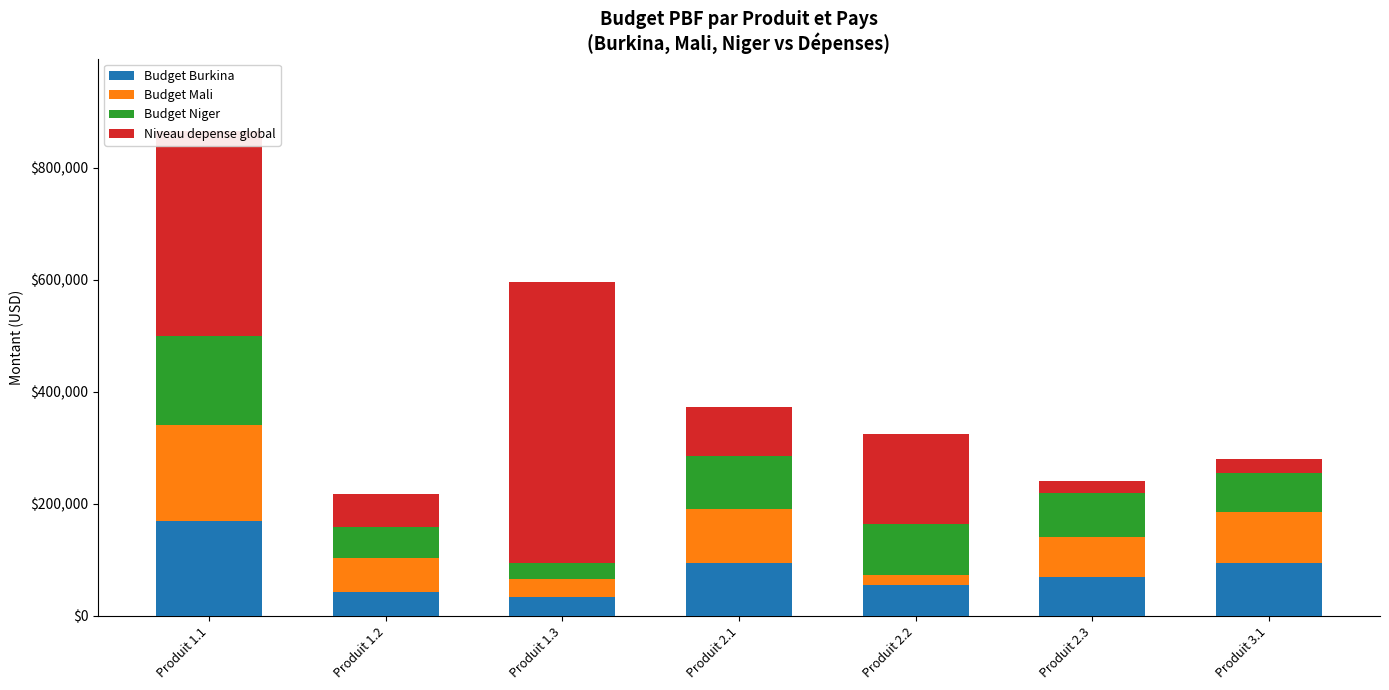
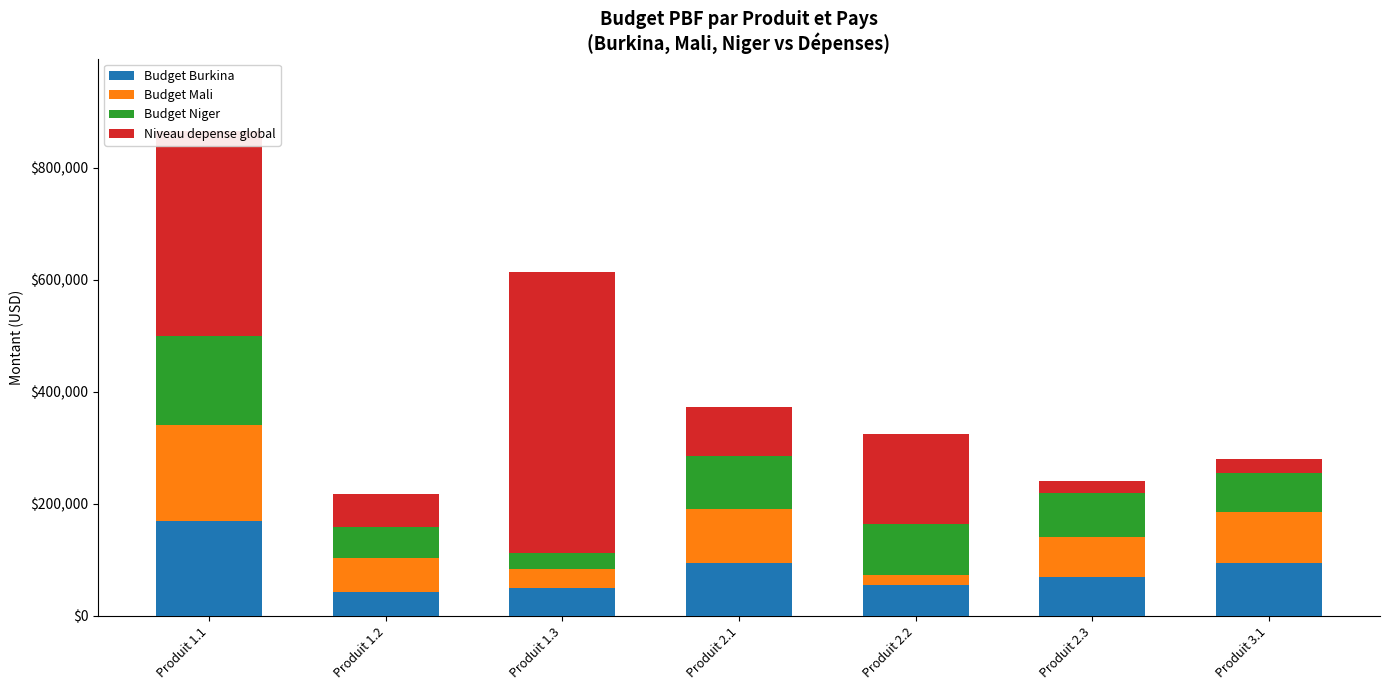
Budget Burkina, Produit 1.3: $30,000 -> $50,000
